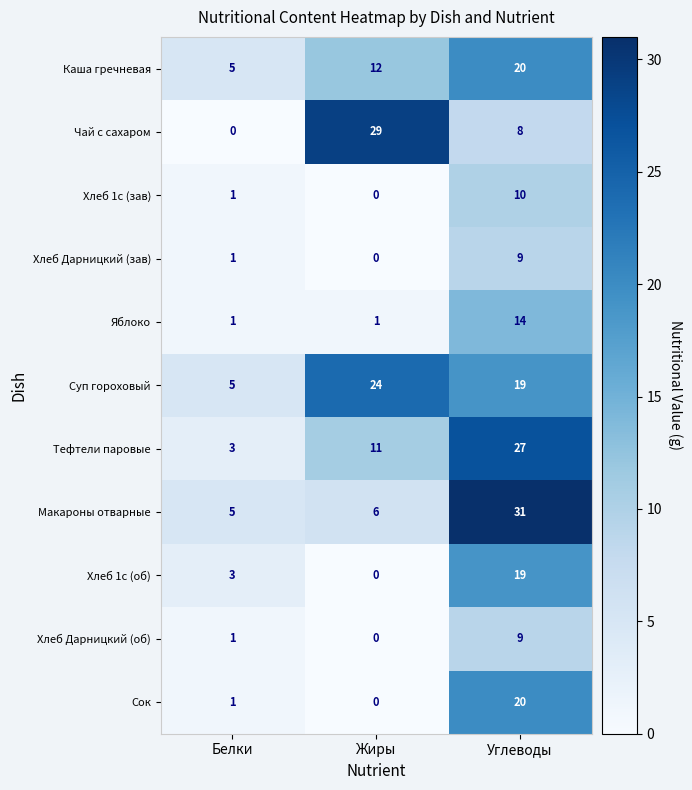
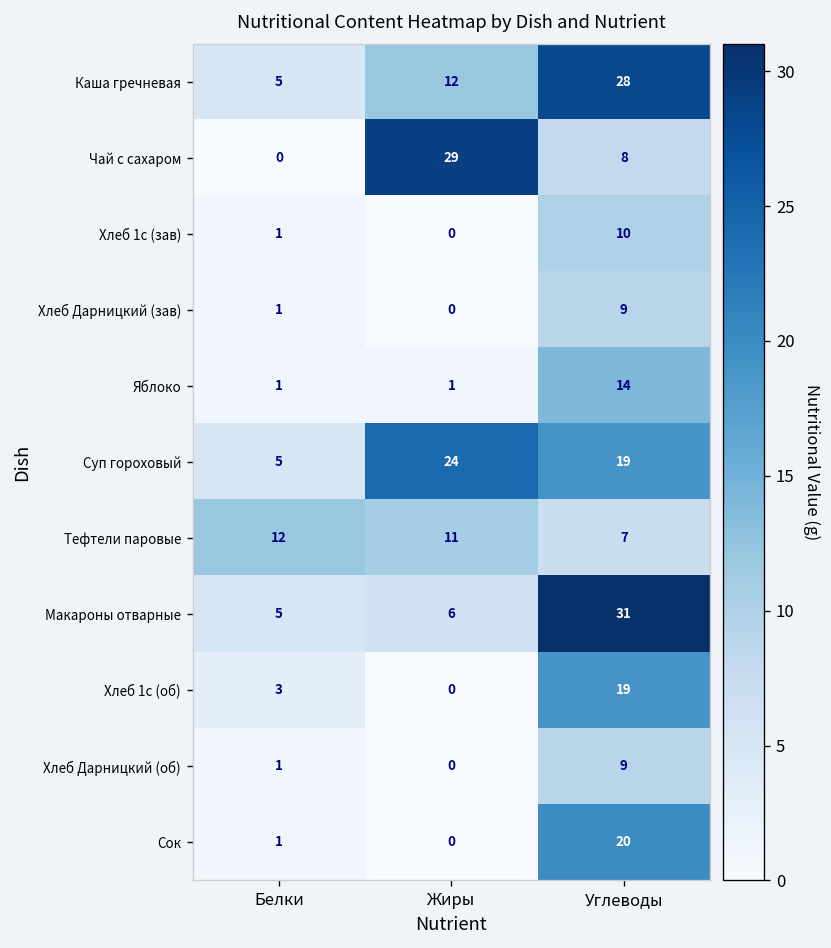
Каша гречневая, Углеводы: 20 -> 28
Тефтели паровые, Белки: 3 -> 12
Тефтели паровые, Углеводы: 27 -> 7
